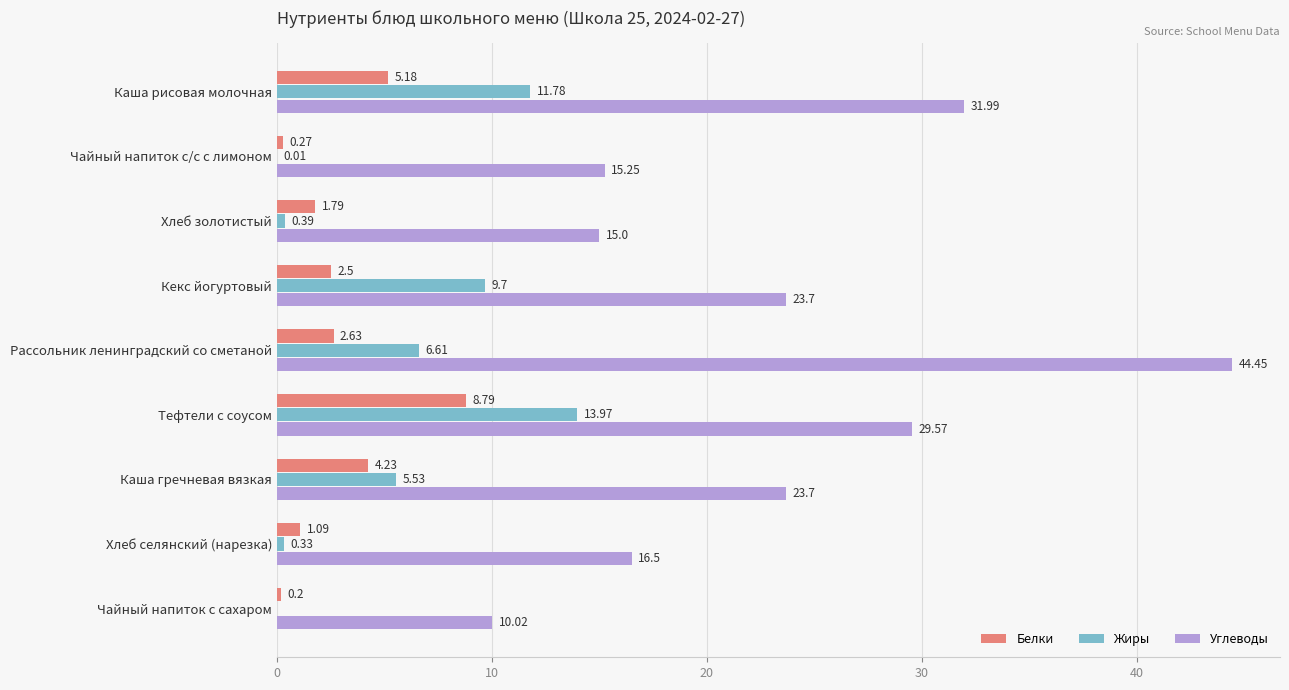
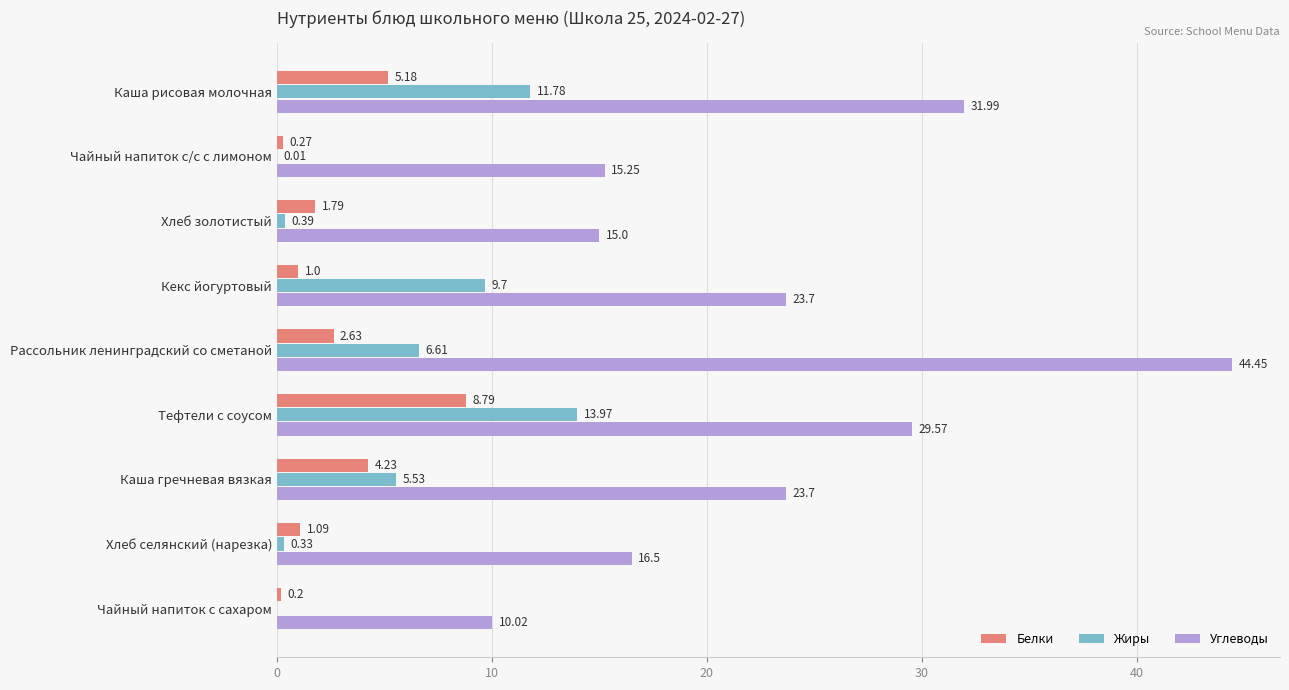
Белки, Кекс йогуртовый: 2.5 -> 1.0
